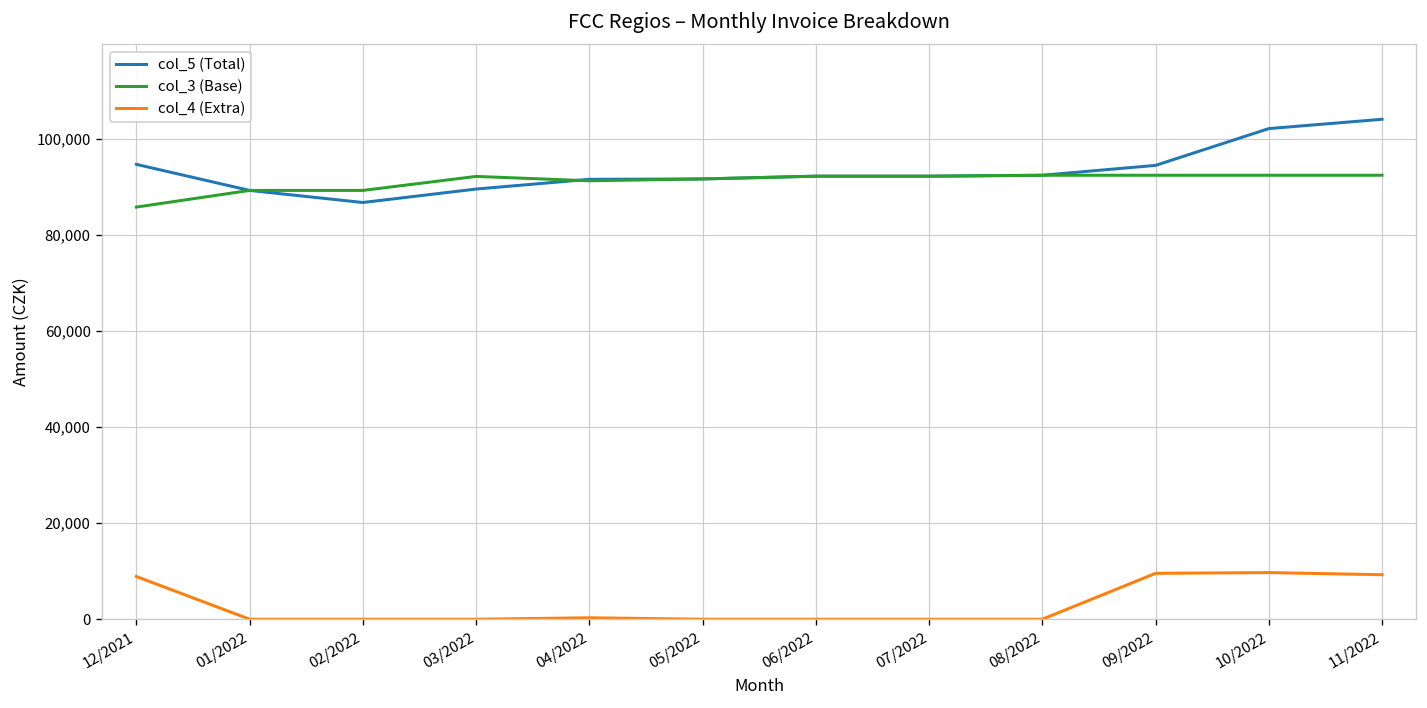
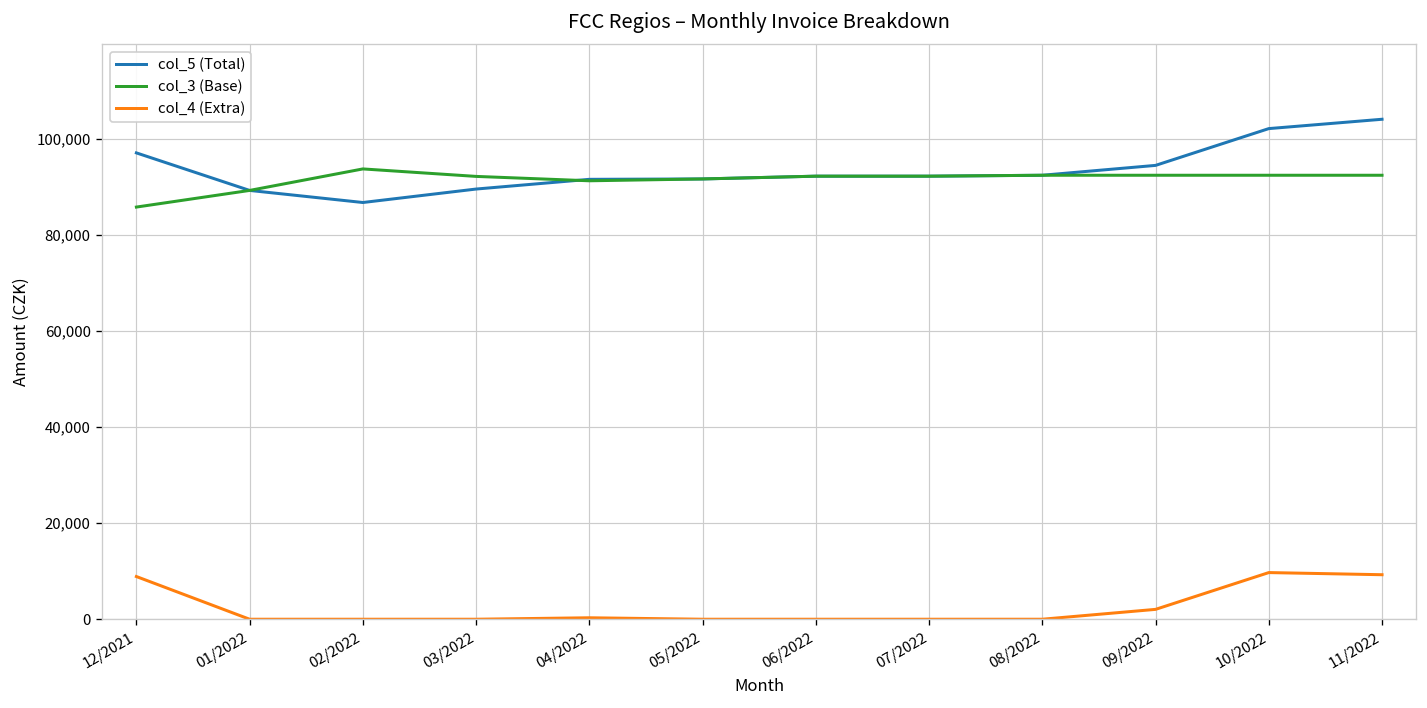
col_5 (Total), 12/2021: 95,000 -> 97,000
col_3 (Base), 02/2022: 89,000 -> 94,000
col_4 (Extra), 09/2022: 10,000 -> 2,000
